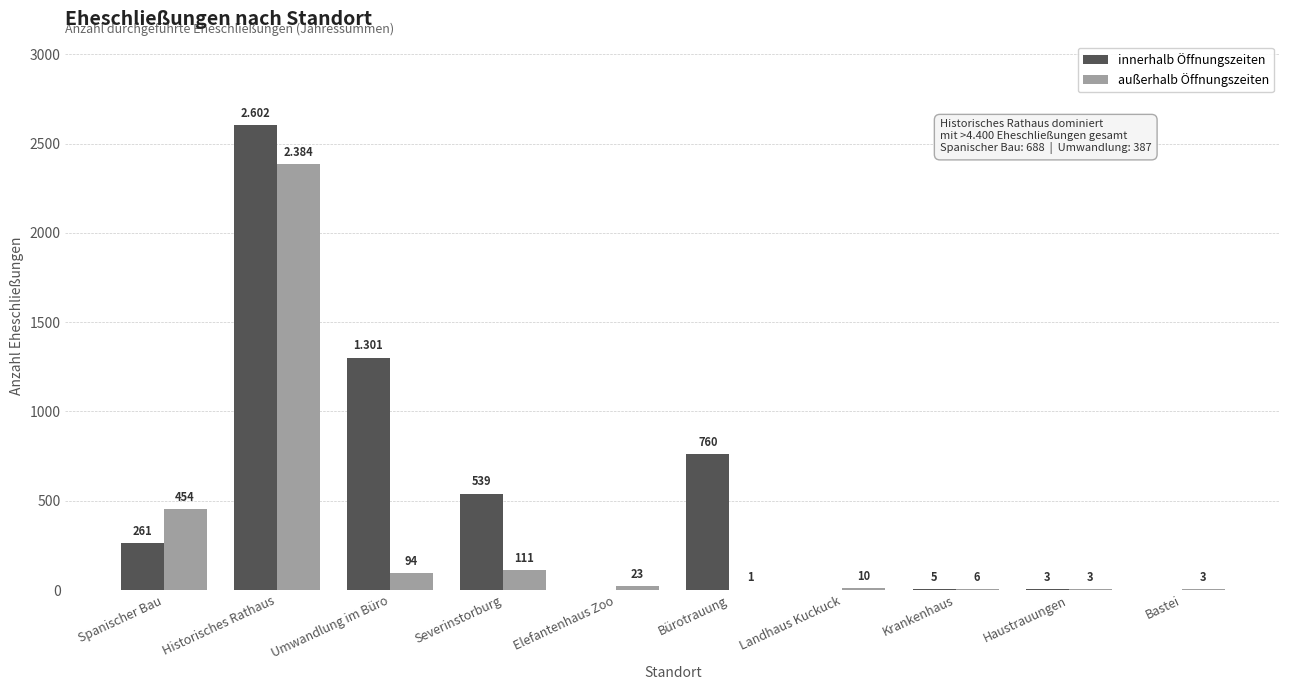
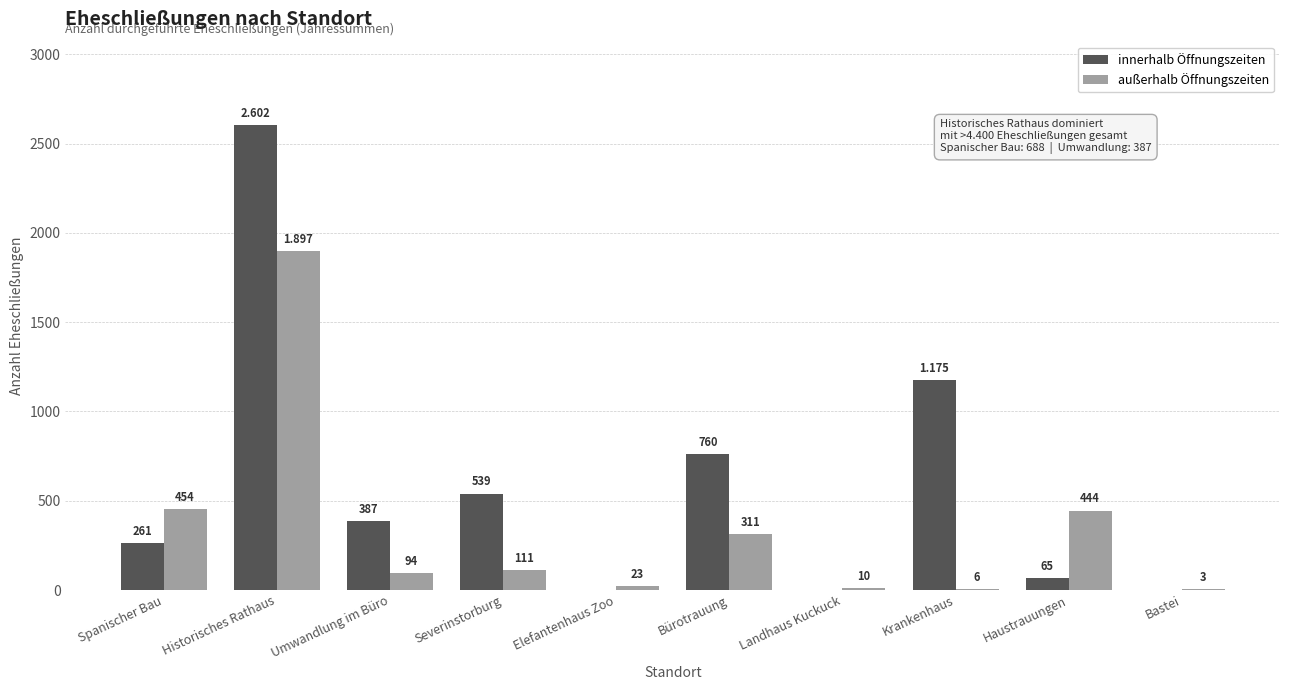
außerhalb Öffnungszeiten, Historisches Rathaus: 2.384 -> 1.897
innerhalb Öffnungszeiten, Umwandlung im Büro: 1.301 -> 387
außerhalb Öffnungszeiten, Bürotrauung: 1 -> 311
innerhalb Öffnungszeiten, Krankenhaus: 5 -> 1.175
innerhalb Öffnungszeiten, Haustrauungen: 3 -> 65
außerhalb Öffnungszeiten, Haustrauungen: 3 -> 444
